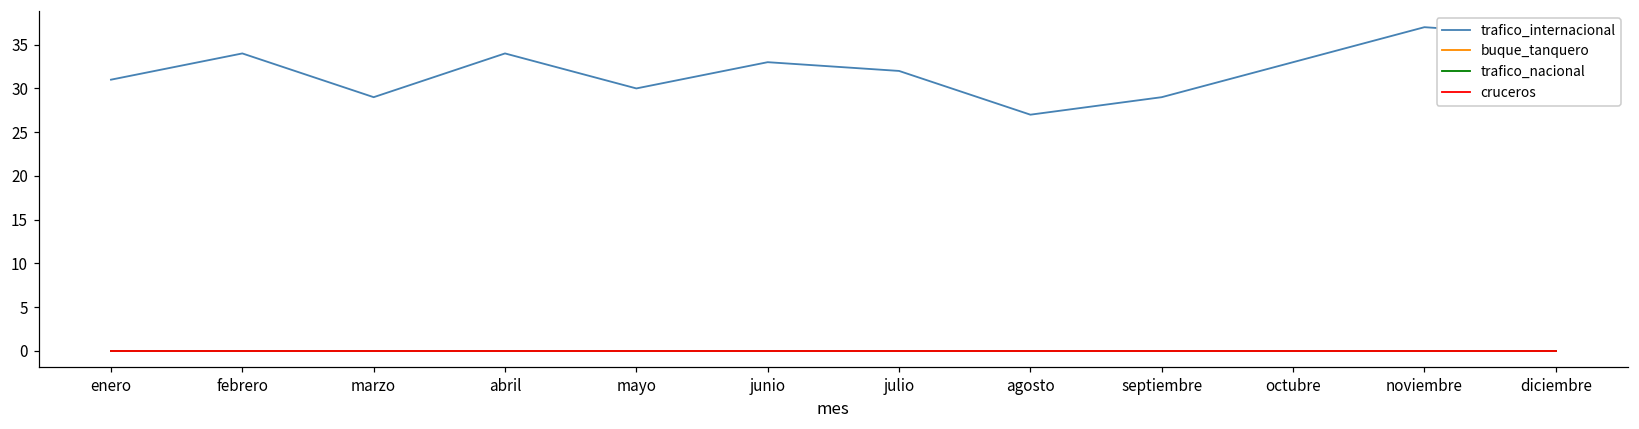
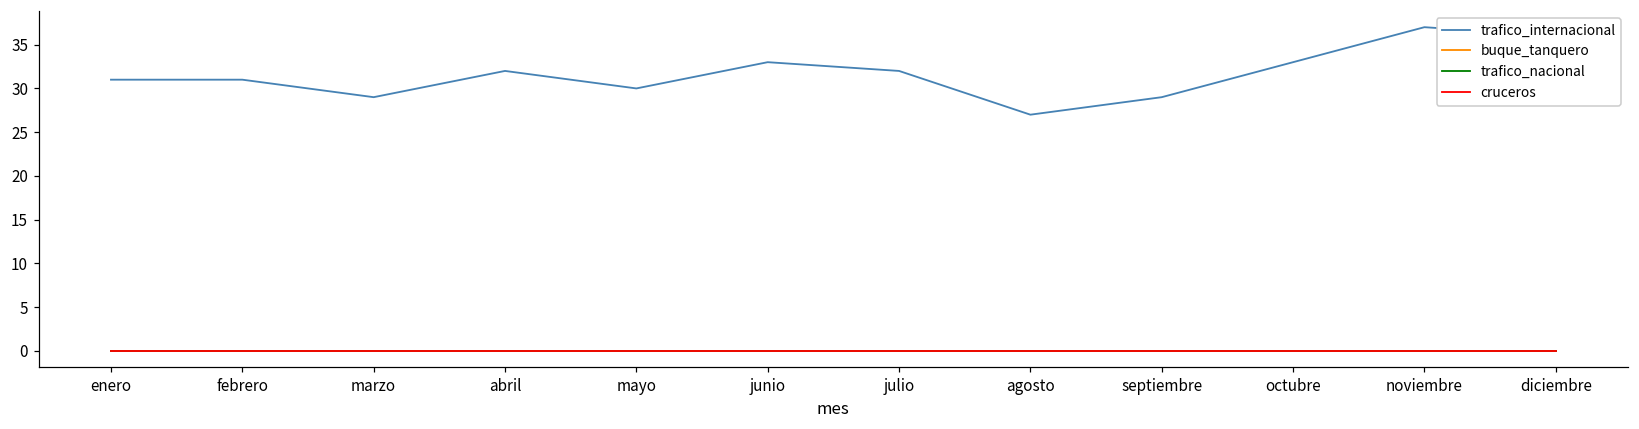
trafico_internacional, febrero: 34 -> 31
trafico_internacional, abril: 34 -> 32
